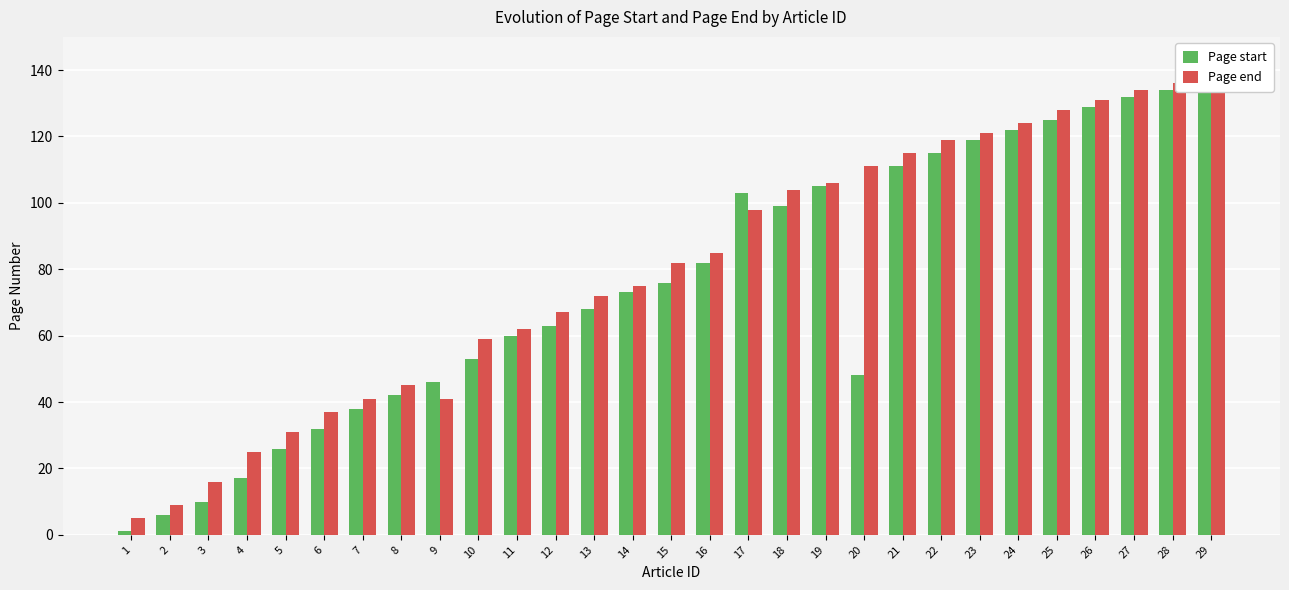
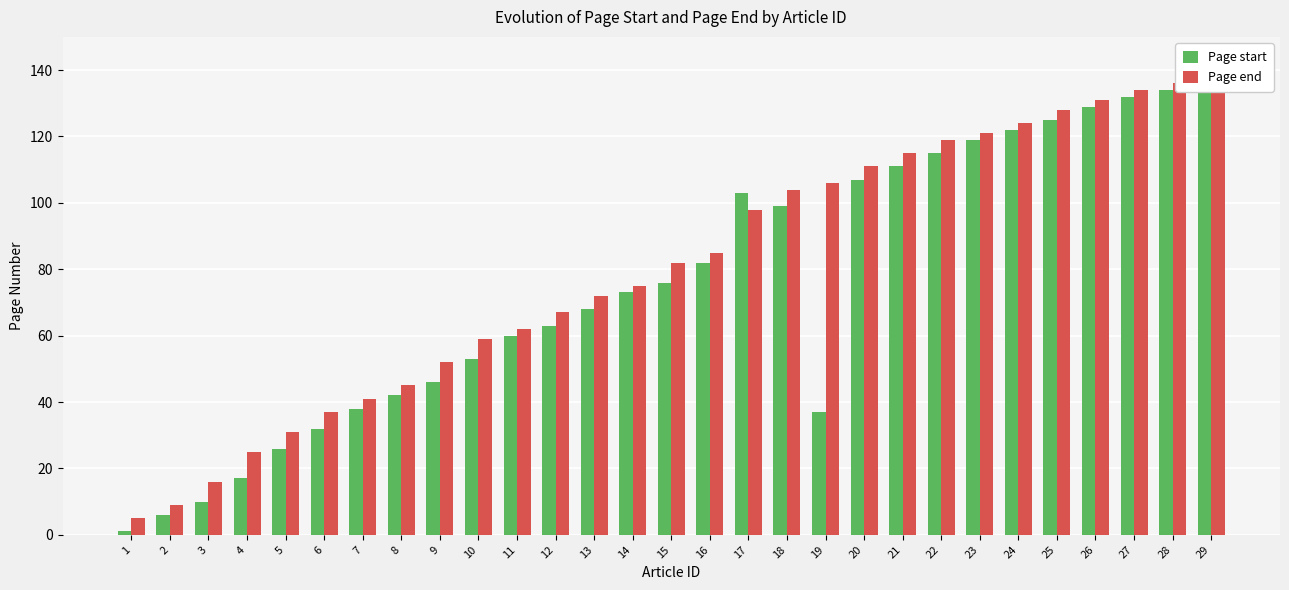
Page end, 9: 41 -> 52
Page start, 19: 105 -> 37
Page start, 20: 48 -> 107
